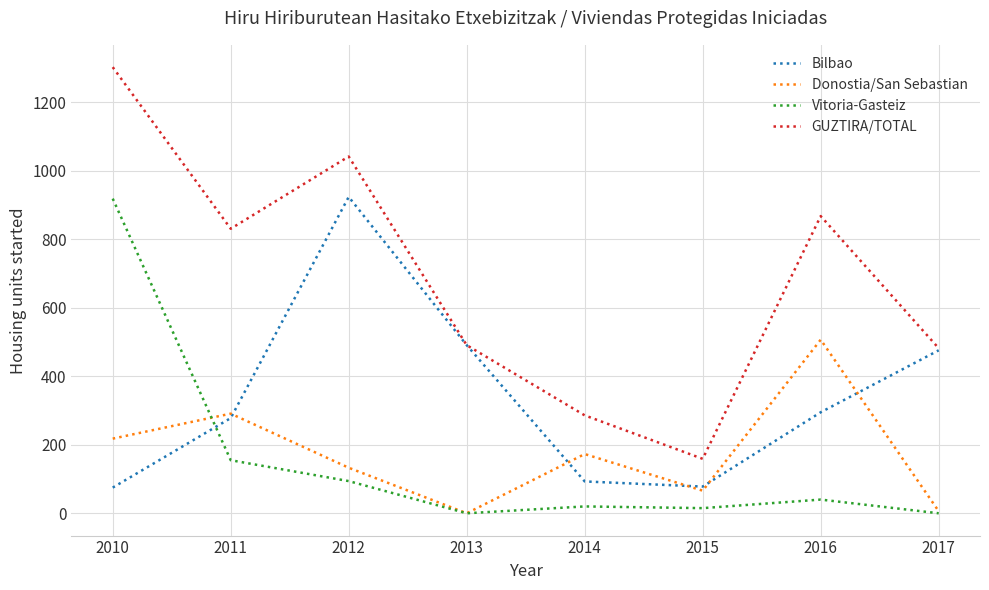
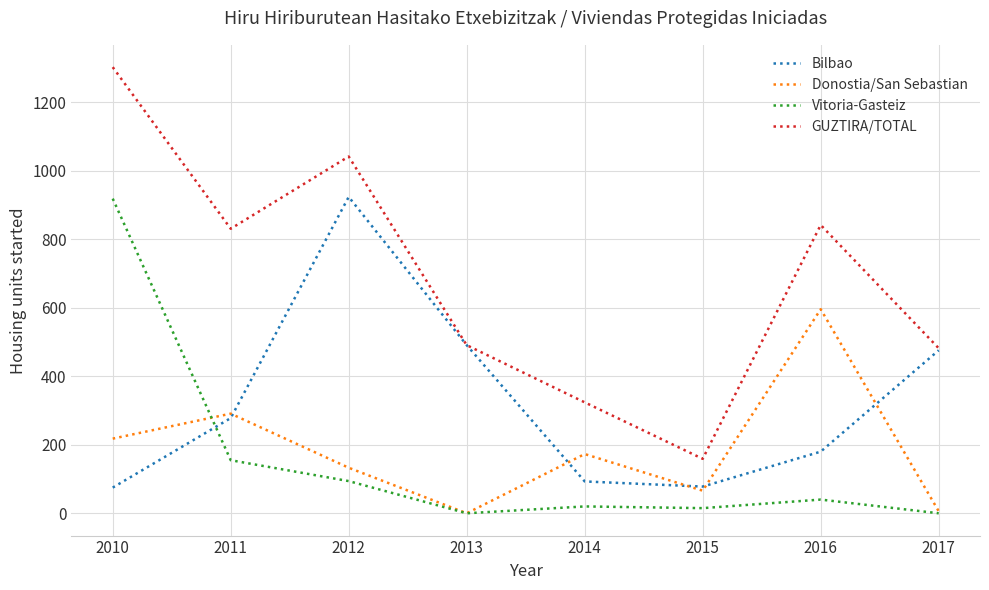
GUZTIRA/TOTAL, 2014: 290 -> 320
Bilbao, 2016: 300 -> 180
Donostia/San Sebastian, 2016: 510 -> 600
GUZTIRA/TOTAL, 2016: 870 -> 840
